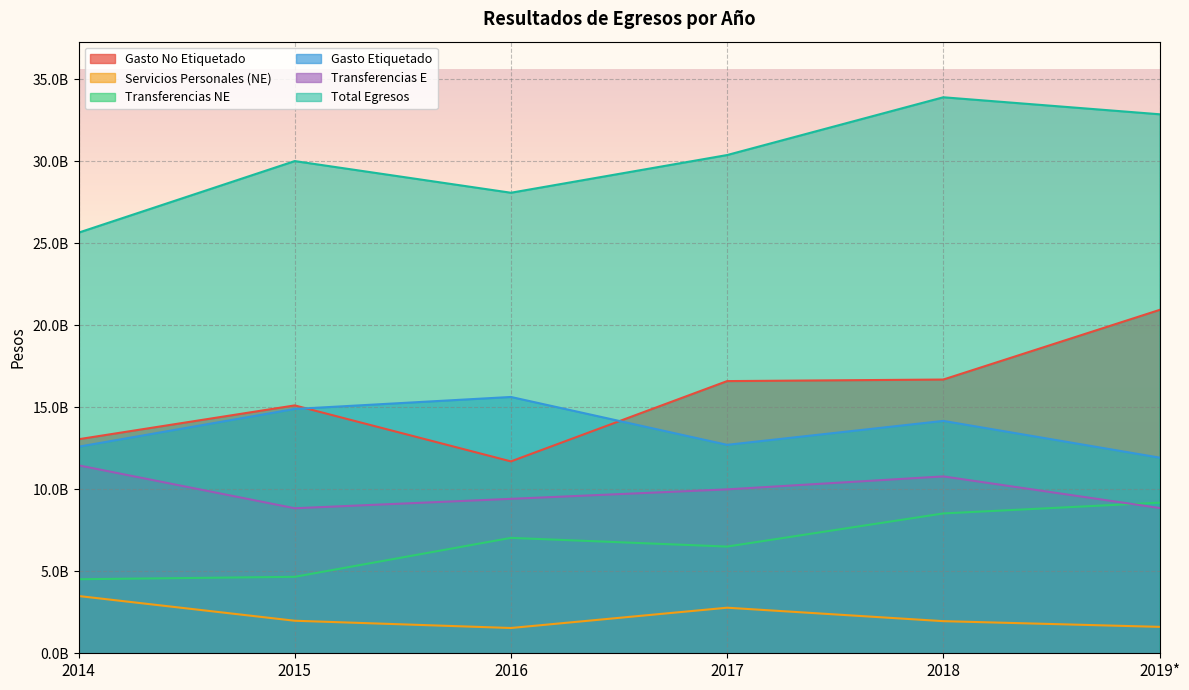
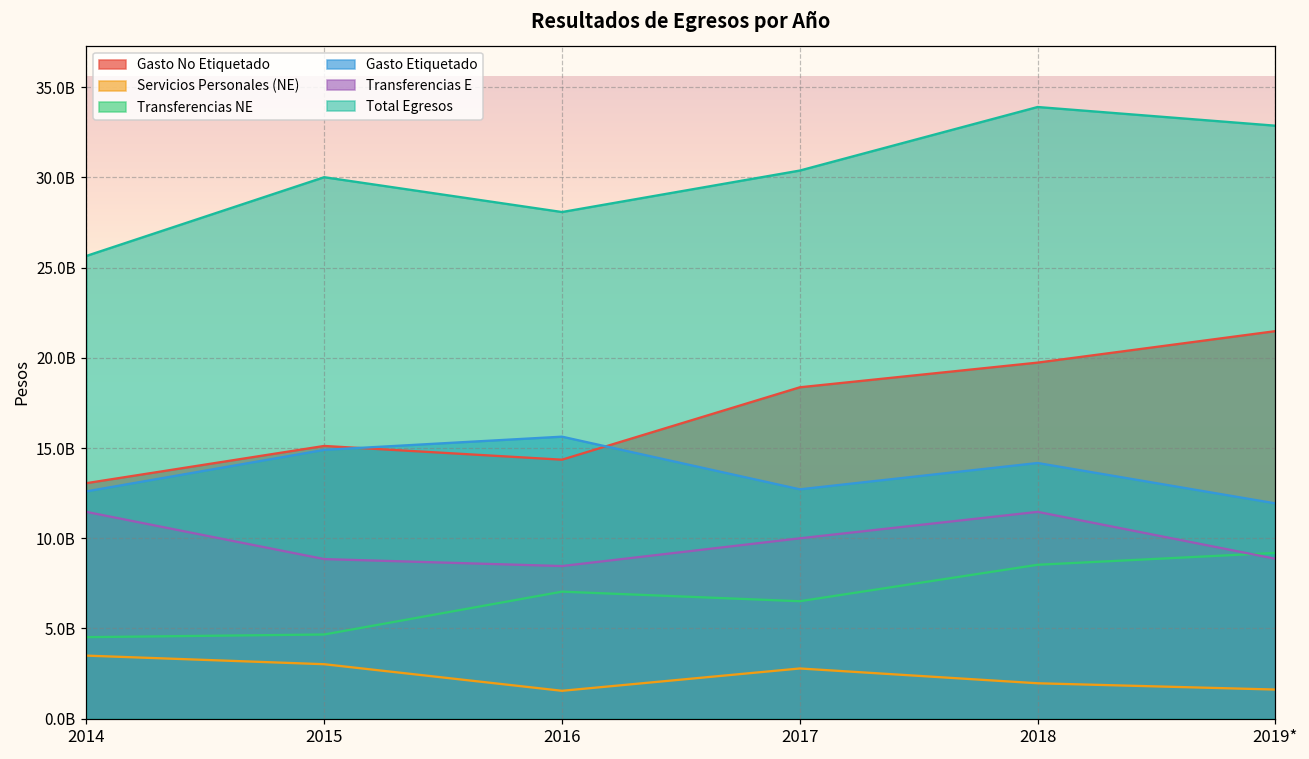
Servicios Personales (NE), 2015: 2000000000 -> 3000000000
Gasto No Etiquetado, 2016: 11700000000 -> 14400000000
Transferencias E, 2016: 9400000000 -> 8500000000
Gasto No Etiquetado, 2017: 16600000000 -> 18400000000
Gasto No Etiquetado, 2018: 16700000000 -> 19700000000
Transferencias E, 2018: 10800000000 -> 11500000000
Gasto No Etiquetado, 2019*: 20900000000 -> 21500000000
